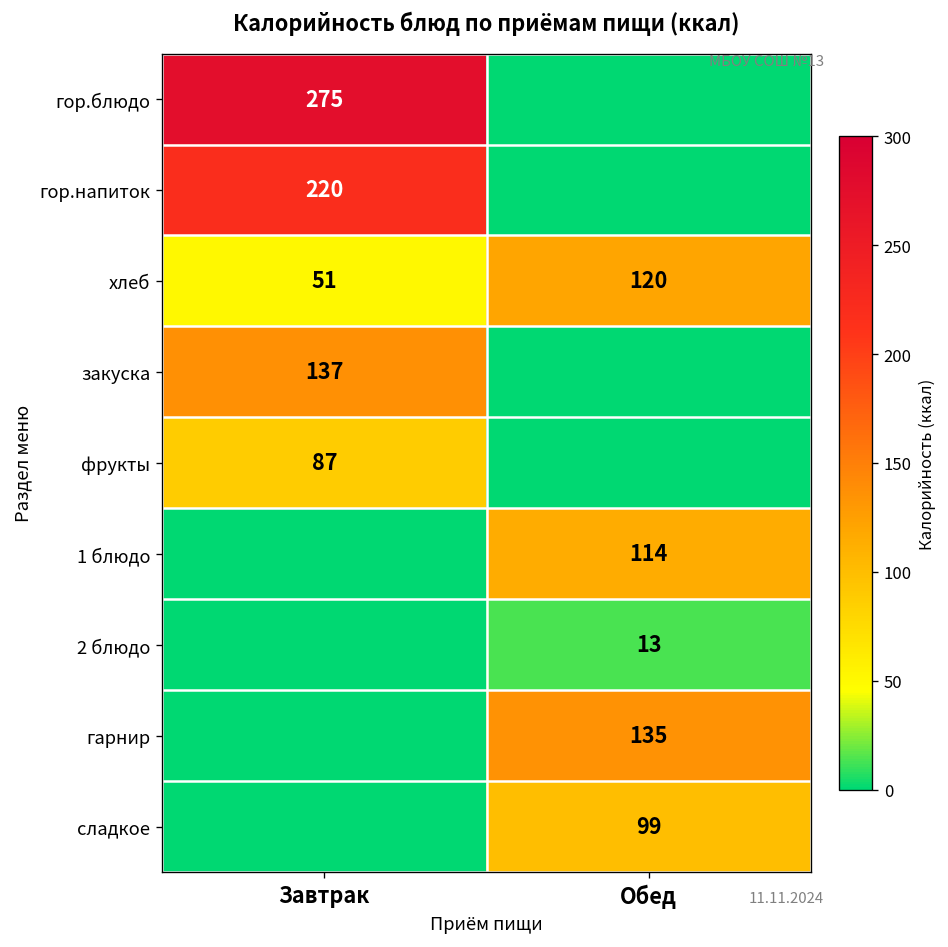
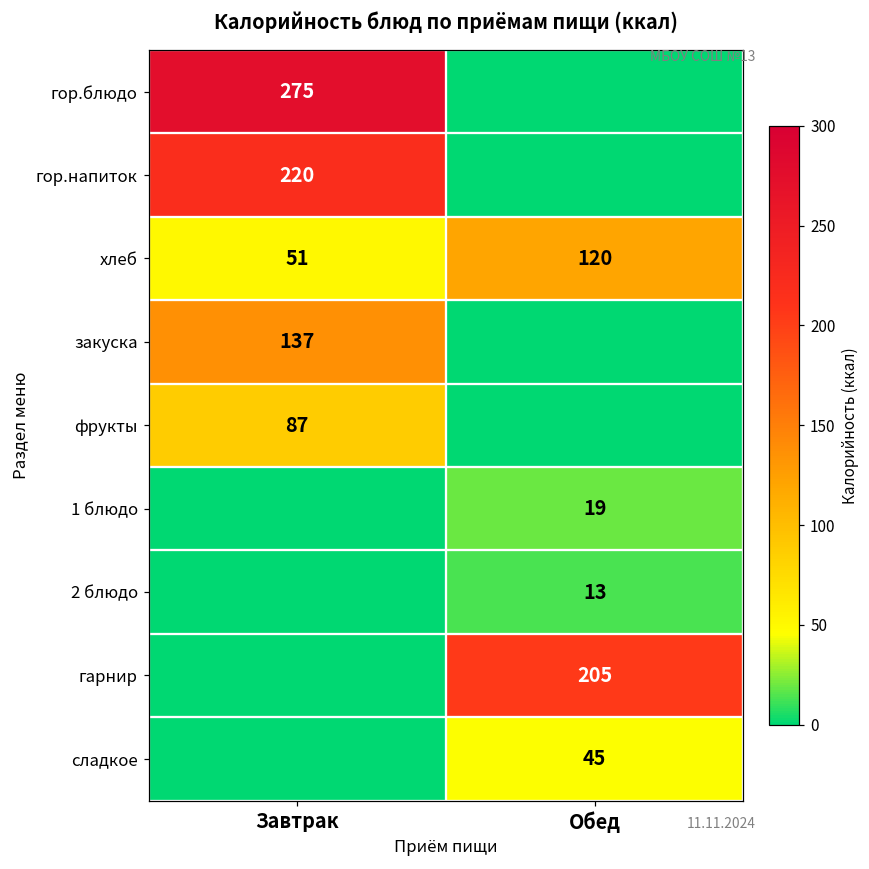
1 блюдо, Обед: 114 -> 19
гарнир, Обед: 135 -> 205
сладкое, Обед: 99 -> 45
